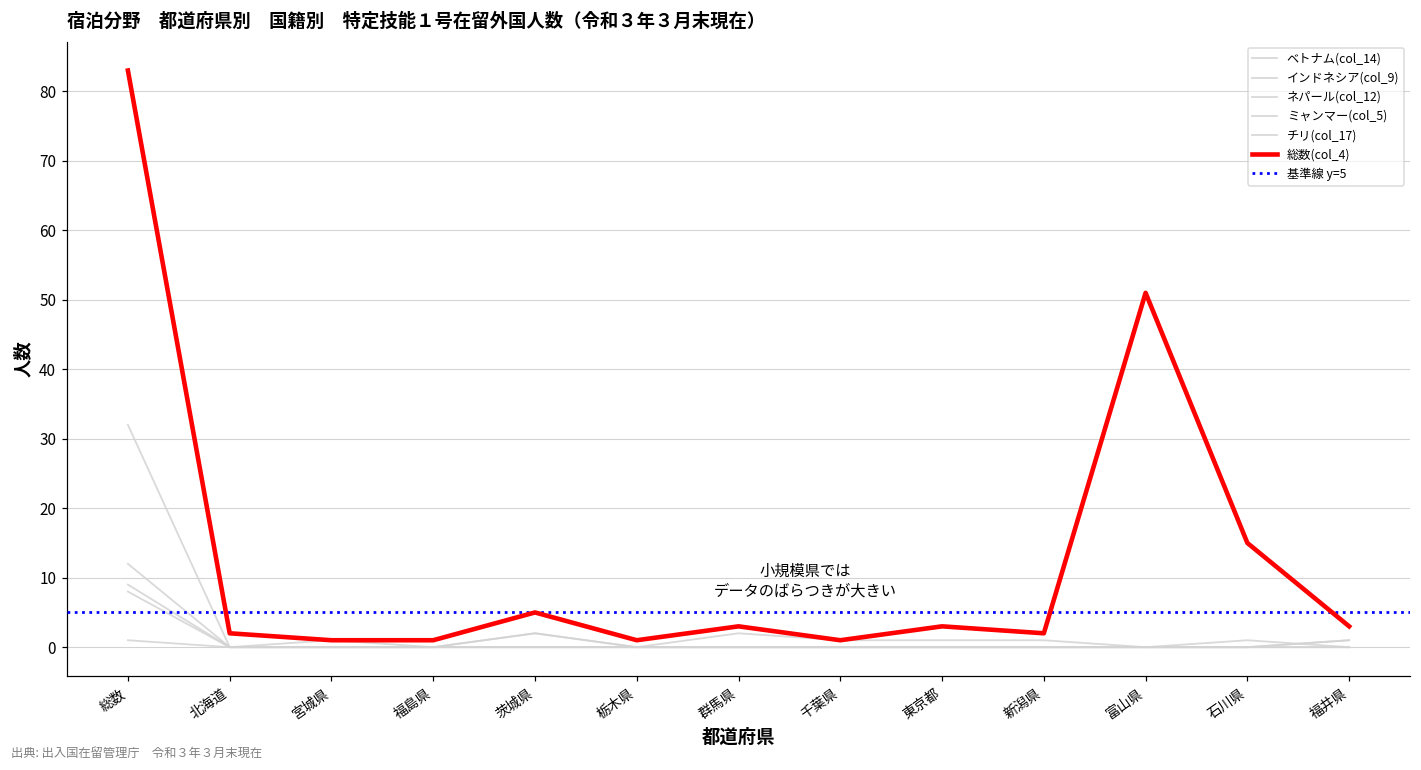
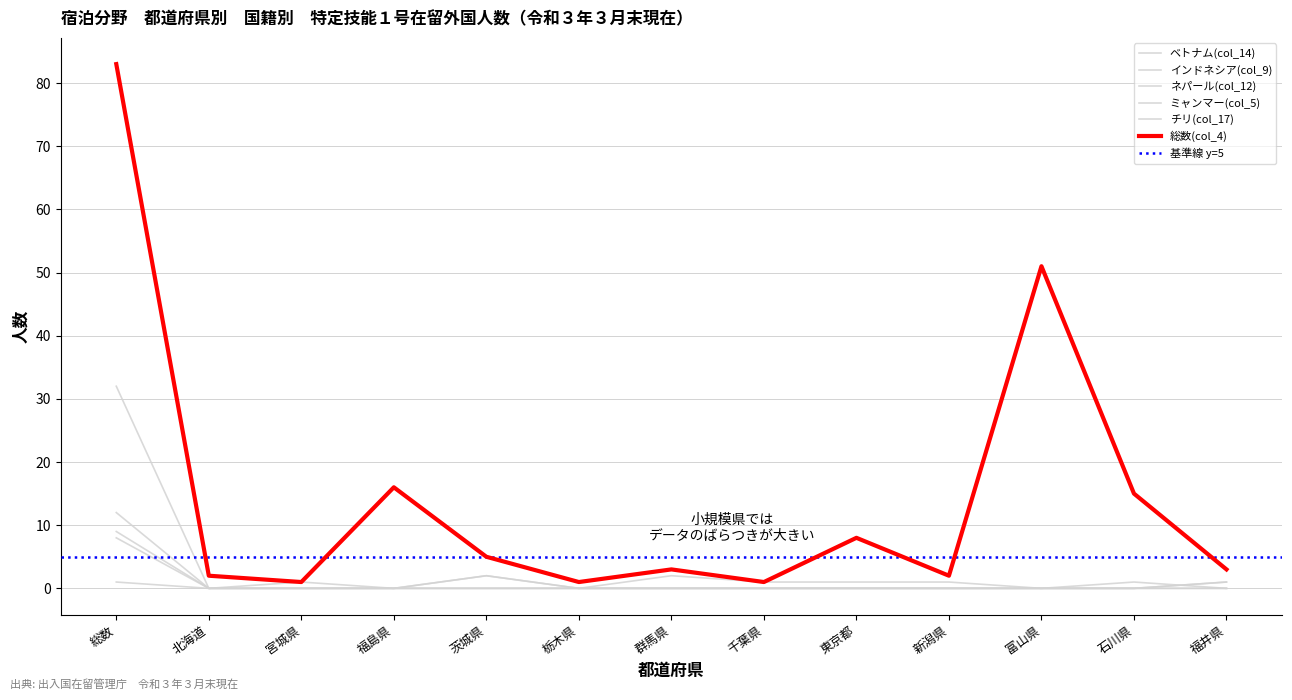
総数(col_4), 福島県: 1 -> 16
総数(col_4), 東京都: 3 -> 8
